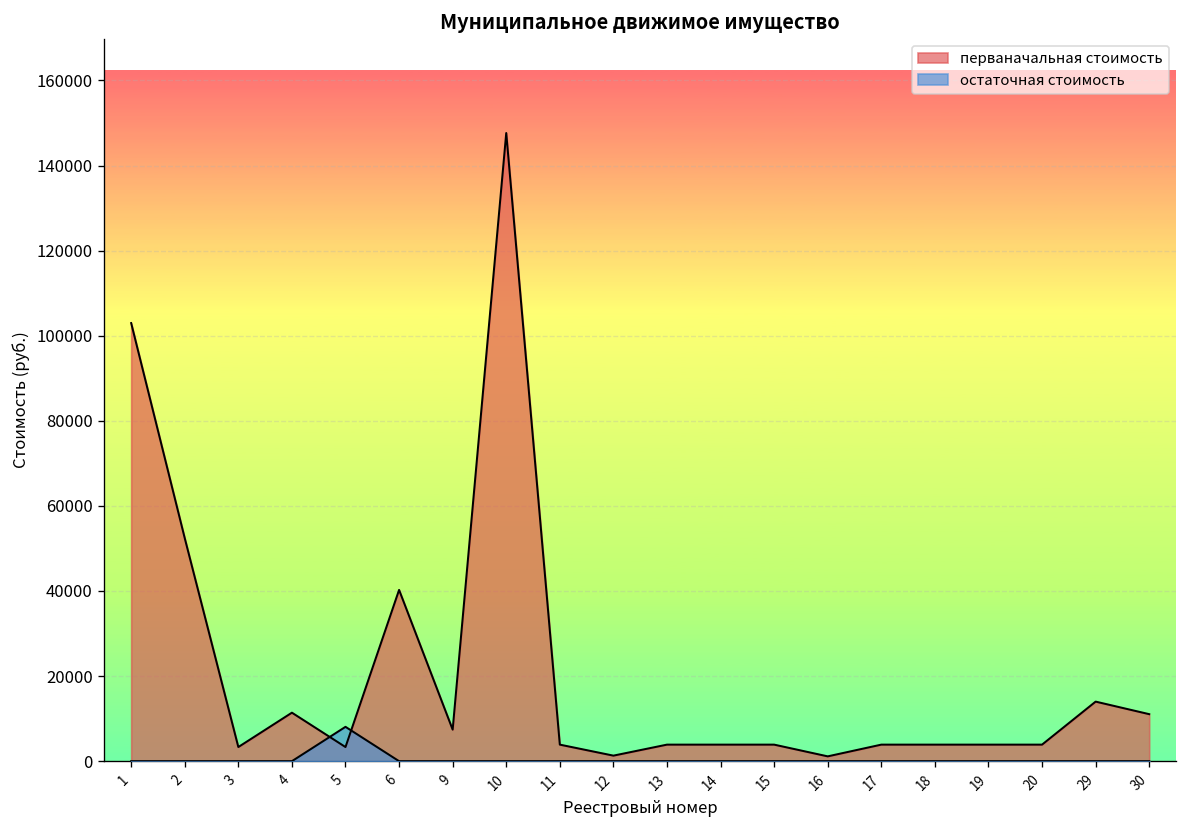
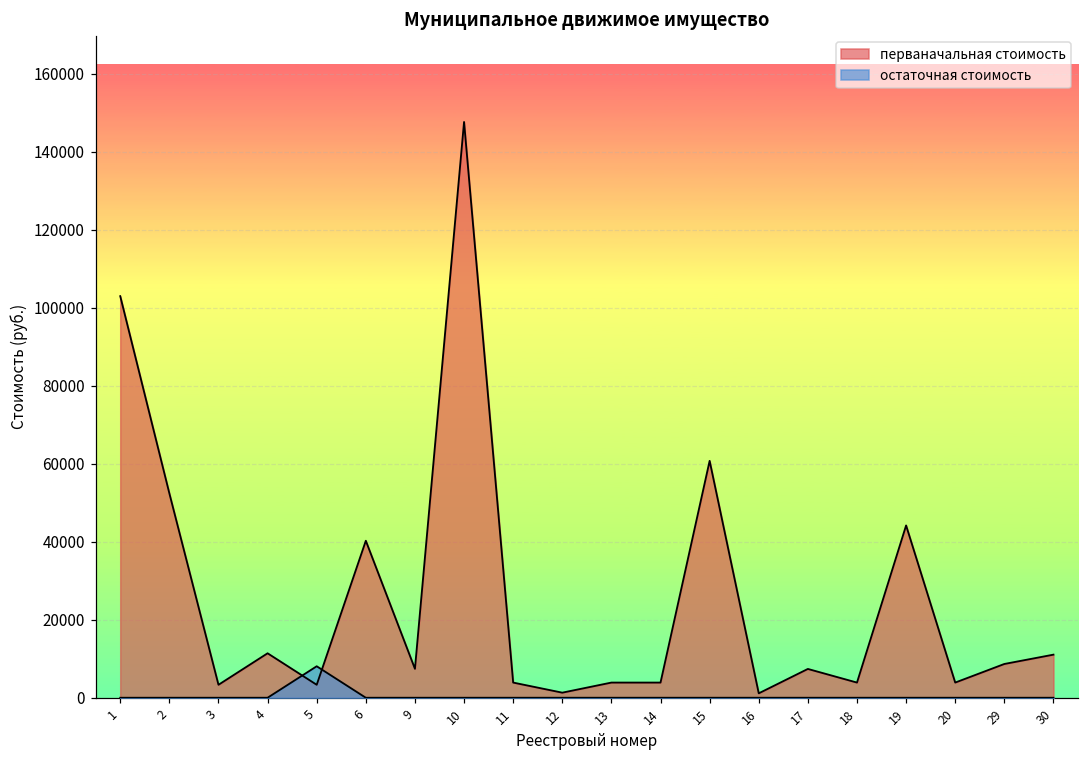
перваначальная стоимость, 15: 4000 -> 61000
перваначальная стоимость, 17: 4000 -> 7000
перваначальная стоимость, 19: 4000 -> 44000
перваначальная стоимость, 29: 14000 -> 9000
